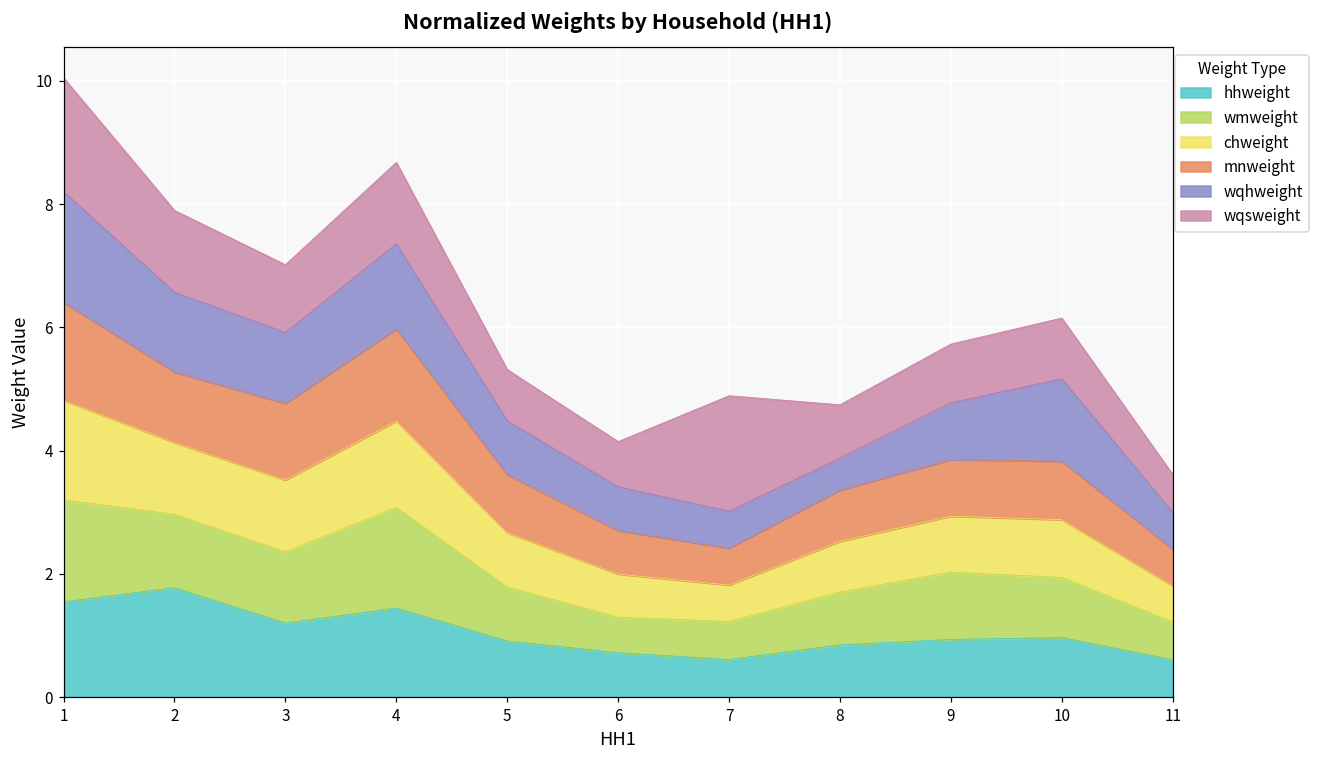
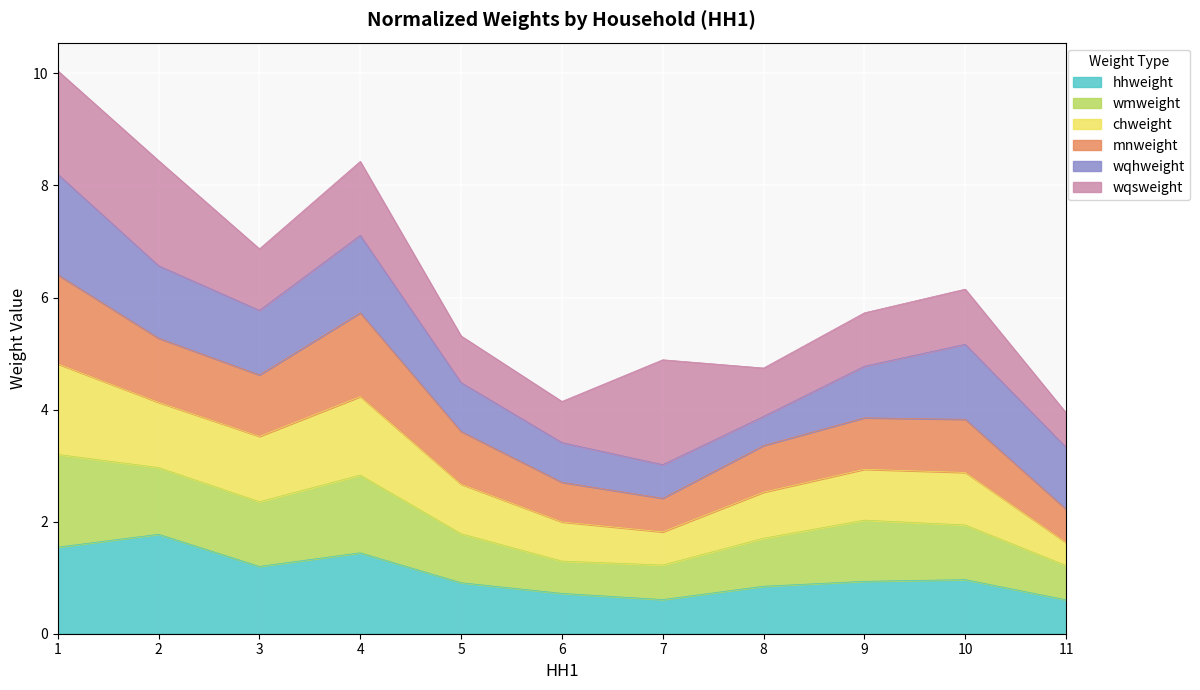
wqsweight, 2: 1.3 -> 1.9
mnweight, 3: 1.2 -> 1.1
wmweight, 4: 1.6 -> 1.4
chweight, 11: 0.6 -> 0.4
wqhweight, 11: 0.6 -> 1.1
